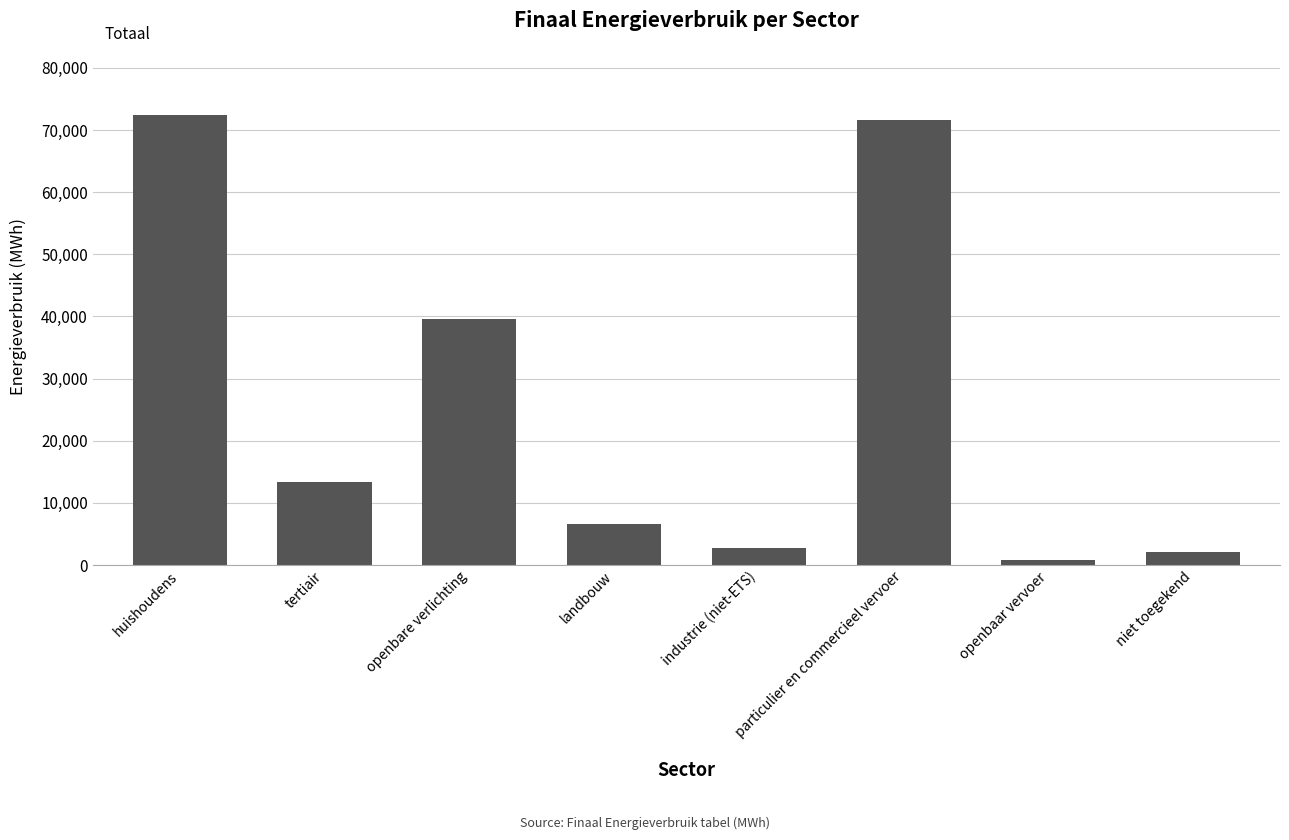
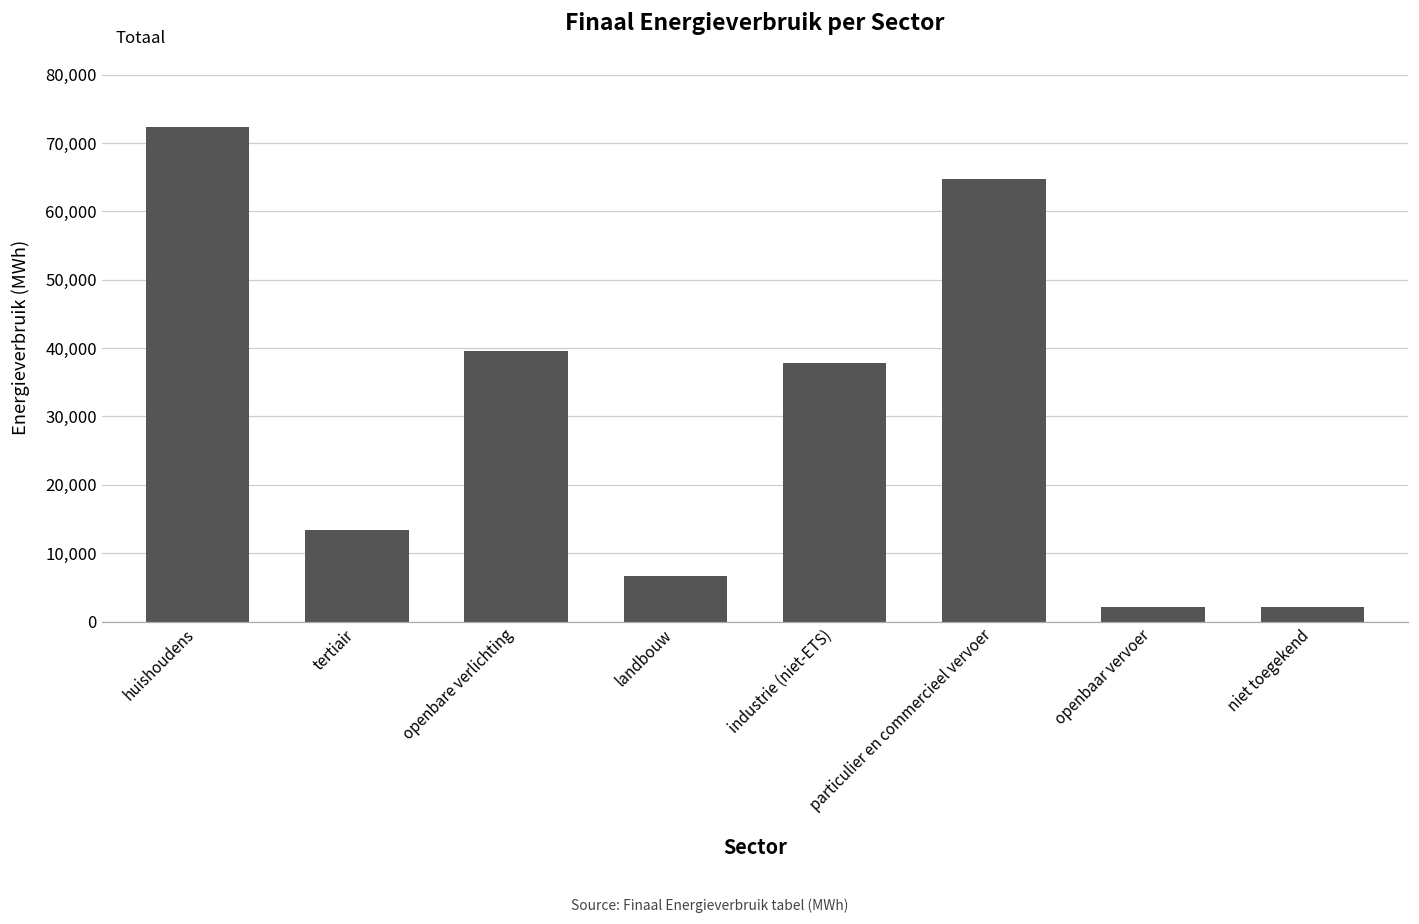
industrie (niet-ETS): 3,000 -> 38,000
particulier en commercieel vervoer: 72,000 -> 65,000
openbaar vervoer: 1,000 -> 2,000
